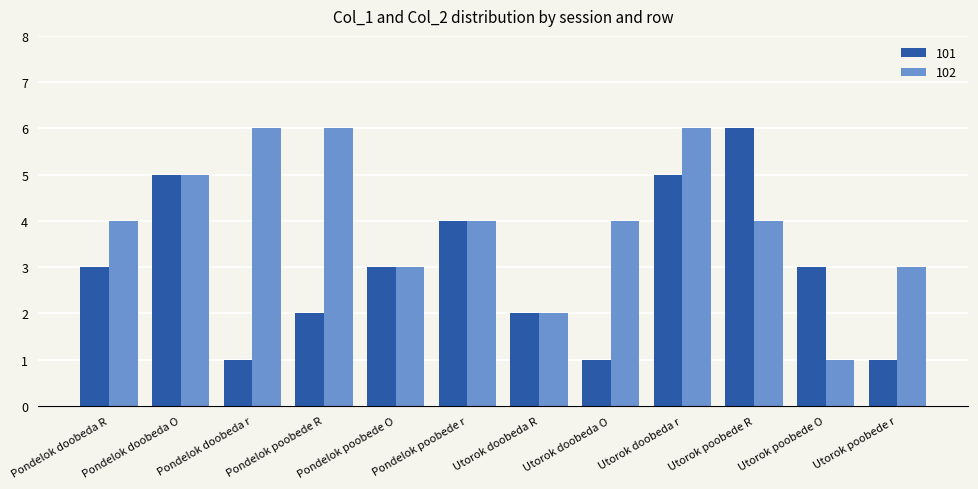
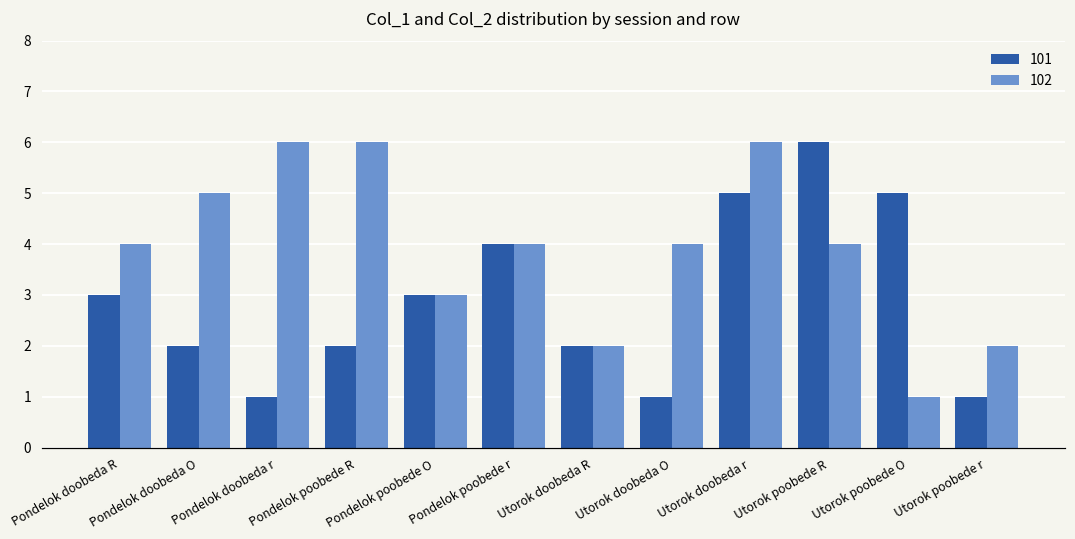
101, Pondelok doobeda O: 5 -> 2
101, Utorok poobede O: 3 -> 5
102, Utorok poobede r: 3 -> 2
